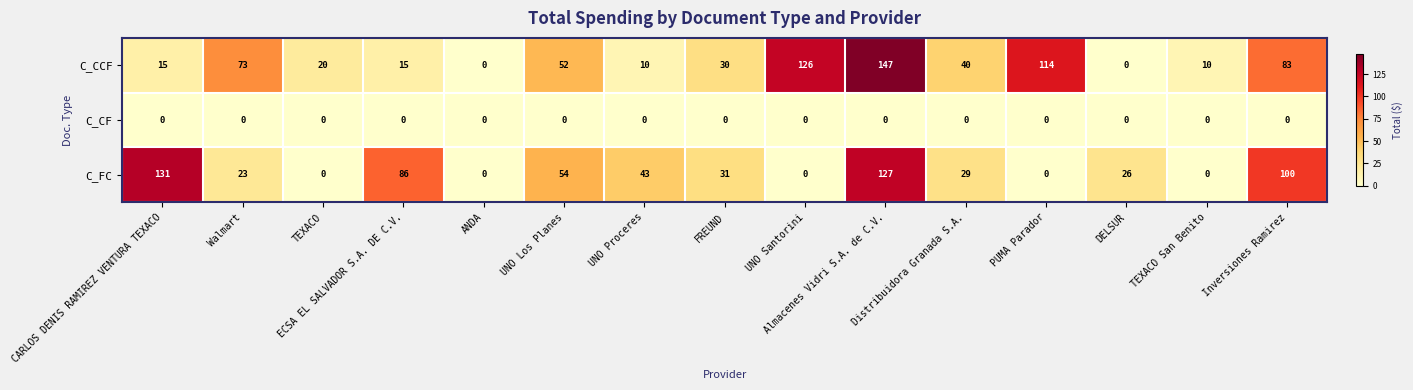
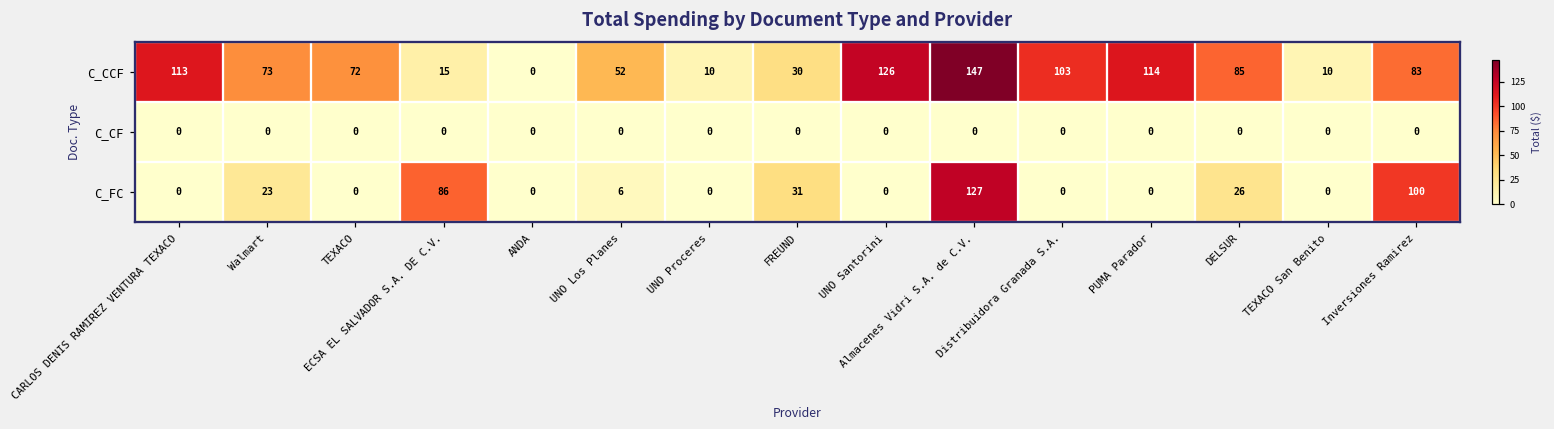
C_CCF, CARLOS DENIS RAMIREZ VENTURA TEXACO: 15 -> 113
C_CCF, TEXACO: 20 -> 72
C_CCF, Distribuidora Granada S.A.: 40 -> 103
C_CCF, DELSUR: 0 -> 85
C_FC, CARLOS DENIS RAMIREZ VENTURA TEXACO: 131 -> 0
C_FC, UNO Los Planes: 54 -> 6
C_FC, UNO Proceres: 43 -> 0
C_FC, Distribuidora Granada S.A.: 29 -> 0
